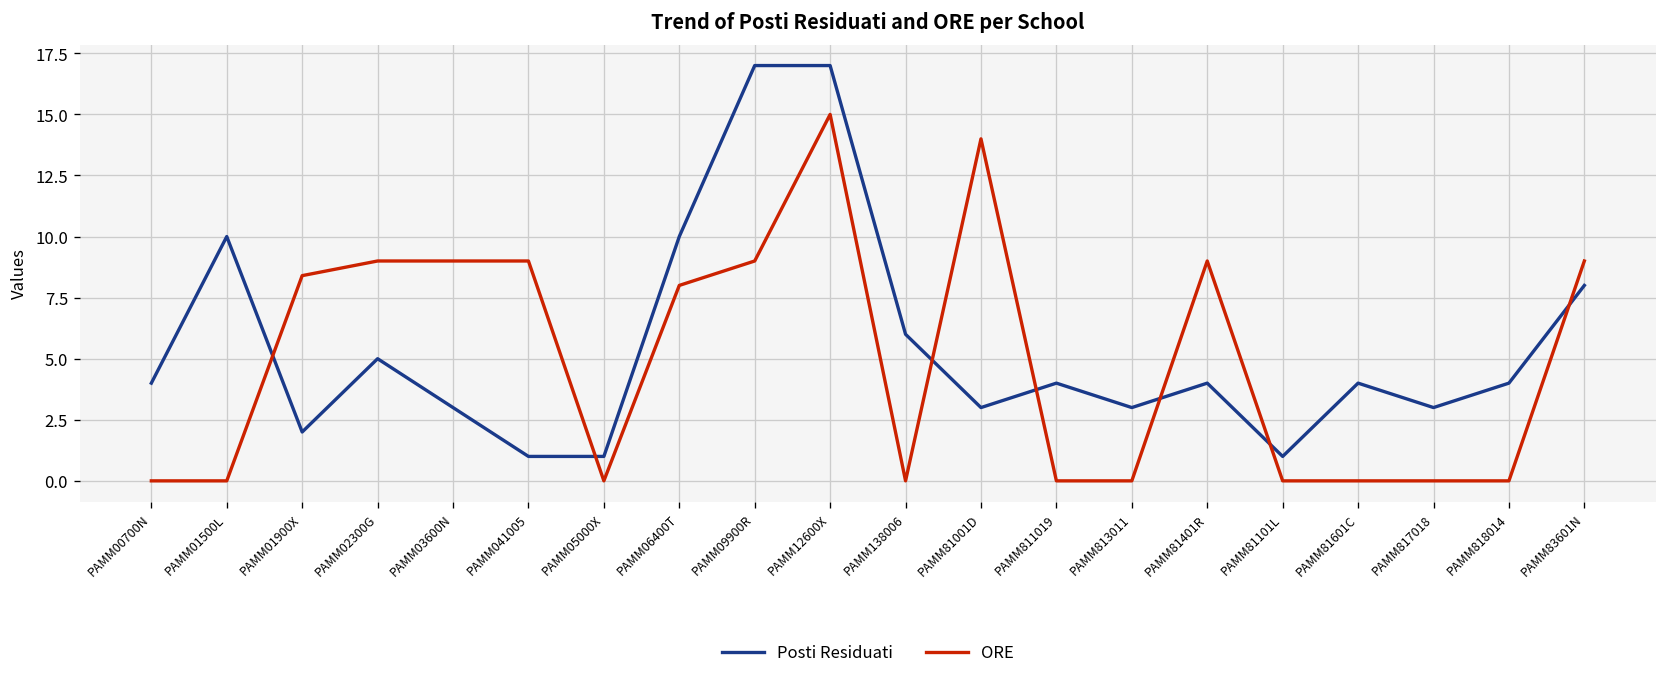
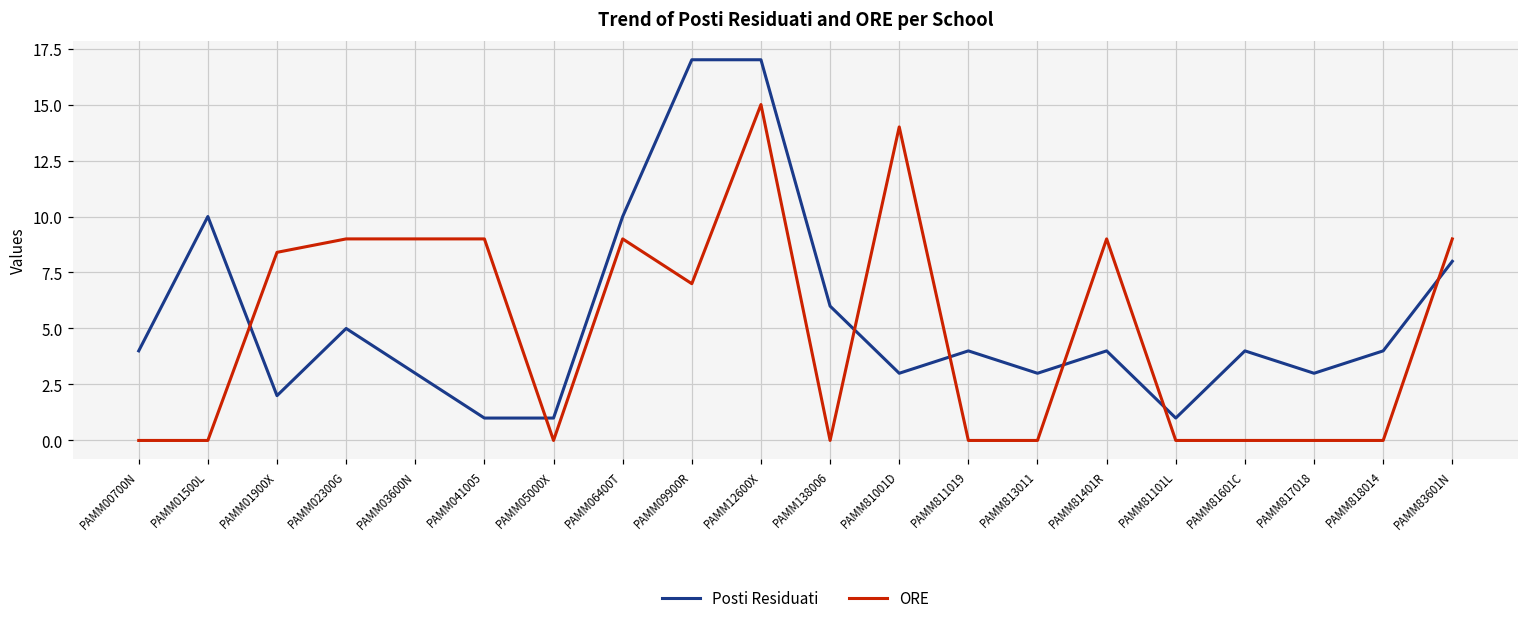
ORE, PAMM06400T: 8 -> 9
ORE, PAMM09900R: 9 -> 7
